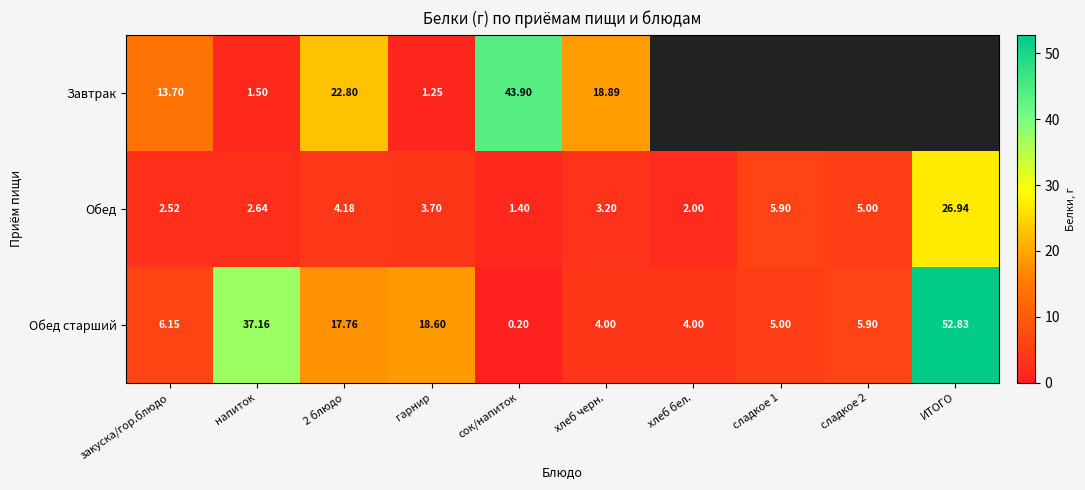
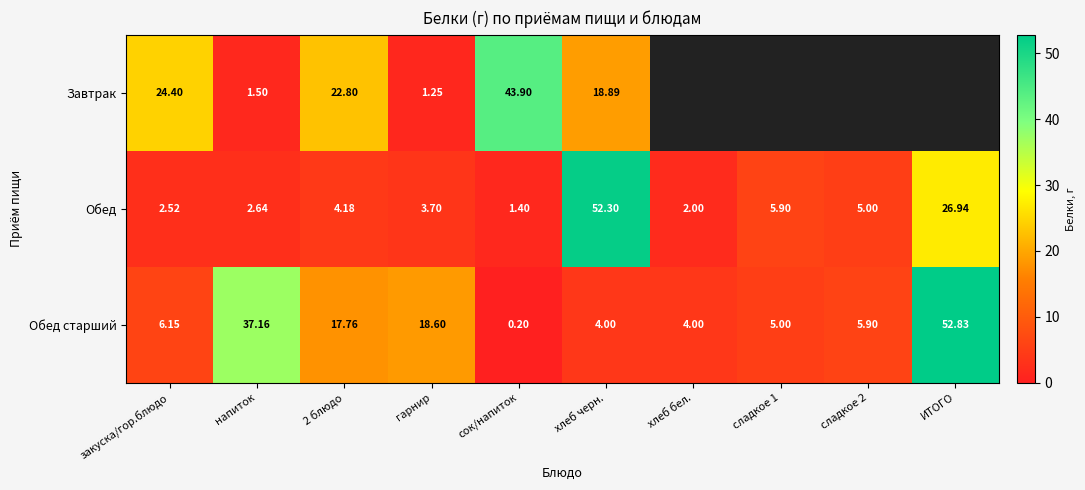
Завтрак, закуска/гор.блюдо: 13.70 -> 24.40
Обед, хлеб черн.: 3.20 -> 52.30
